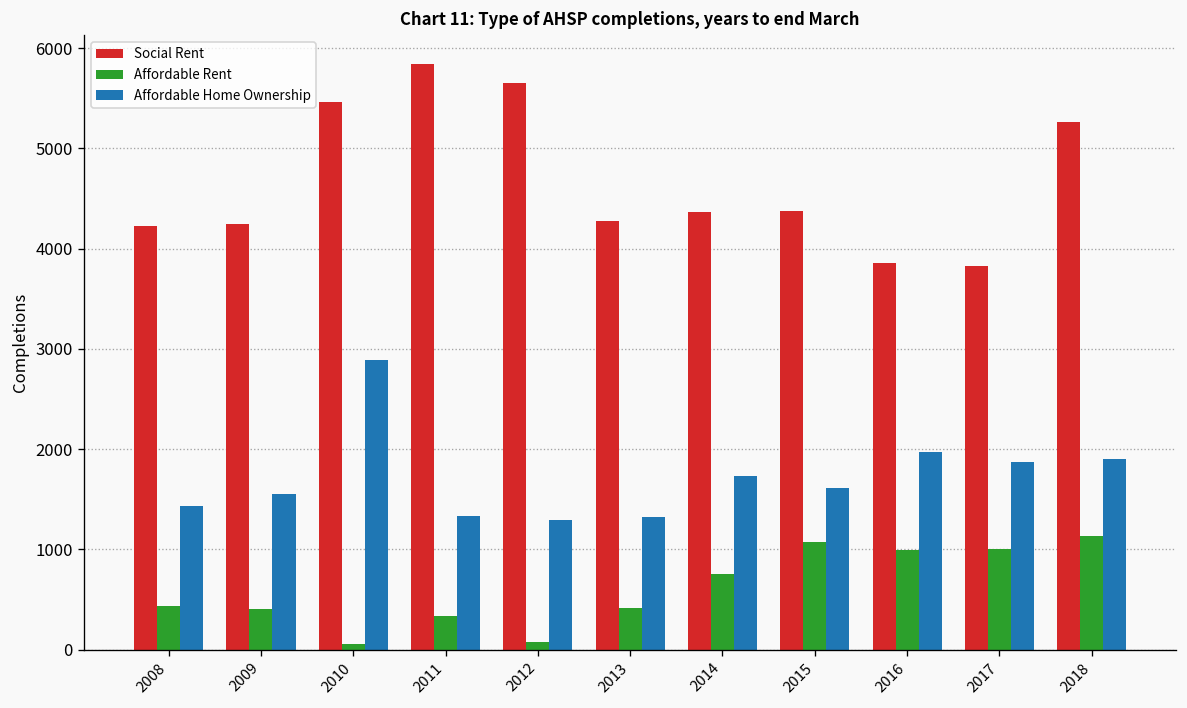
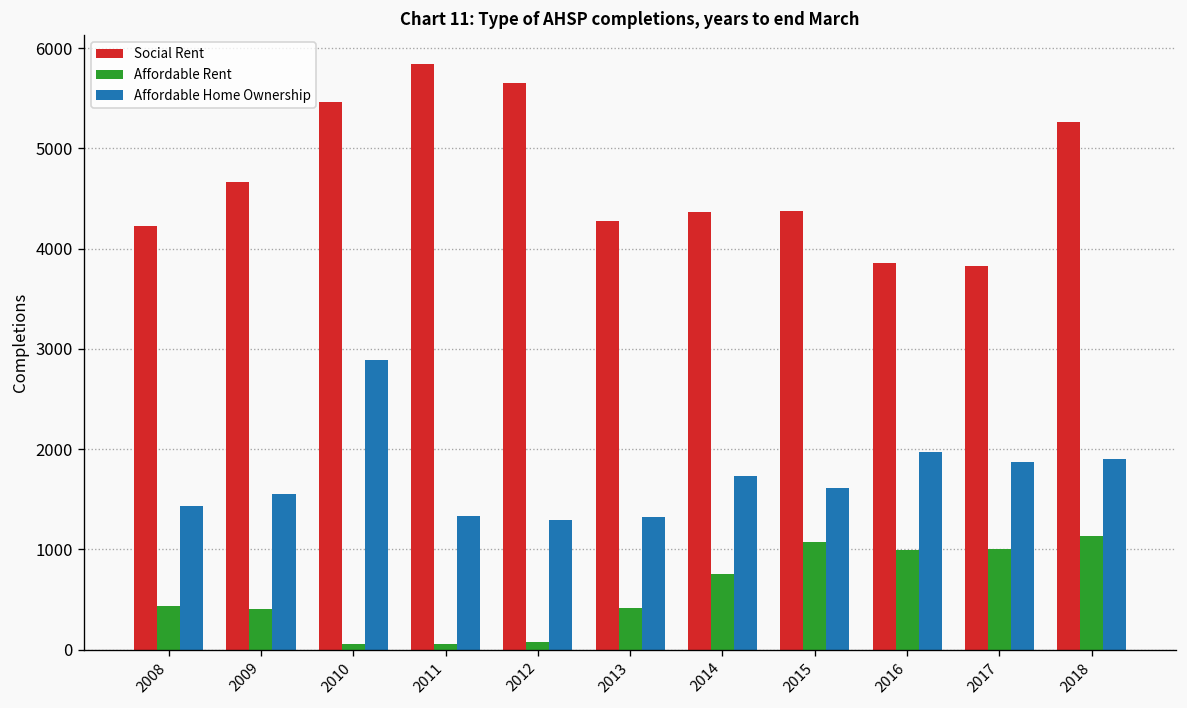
Social Rent, 2009: 4200 -> 4700
Affordable Rent, 2011: 300 -> 100
